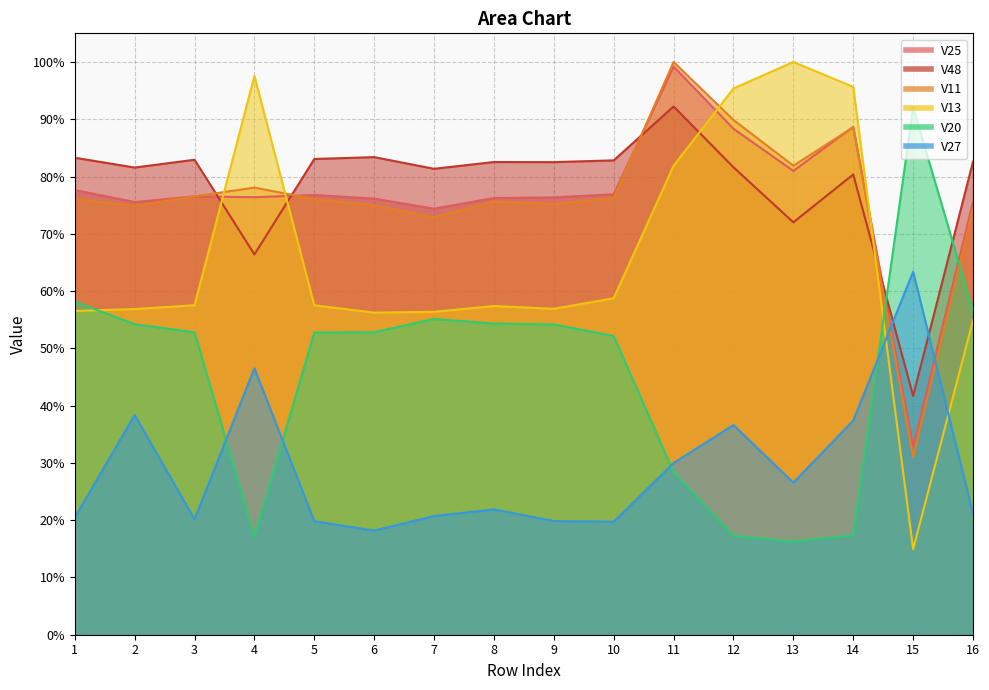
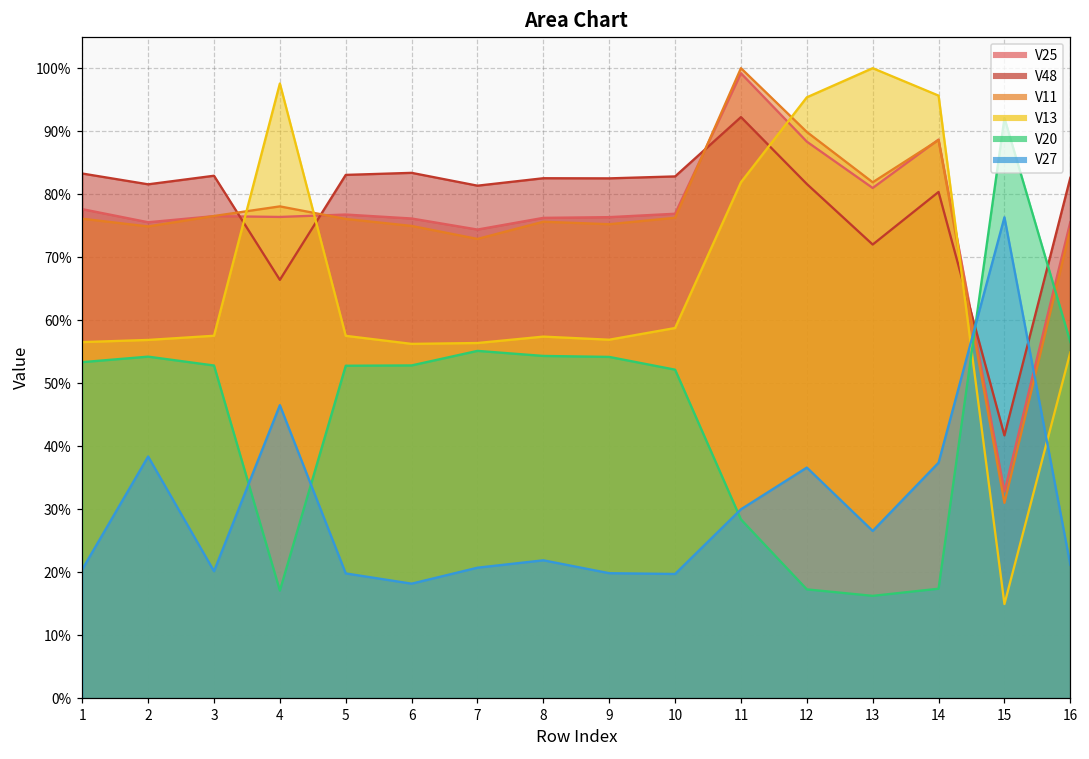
V20, 1: 58% -> 53%
V27, 15: 63% -> 76%
